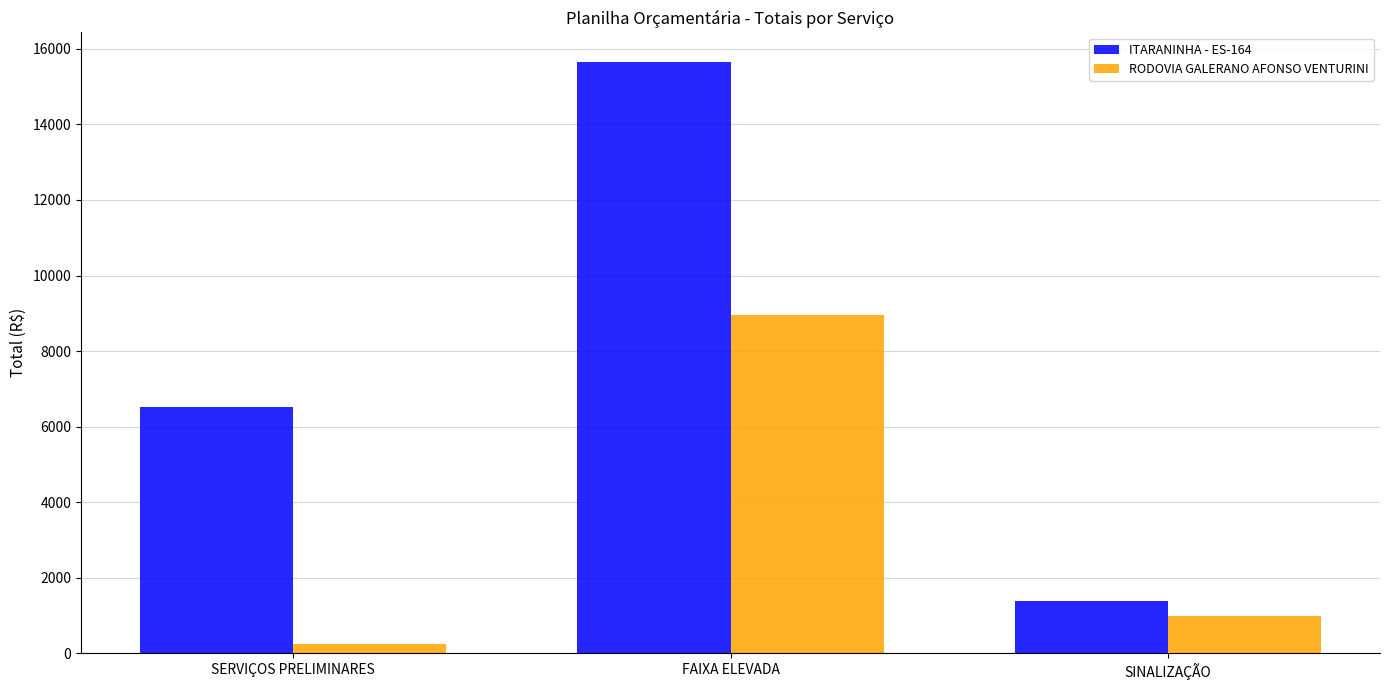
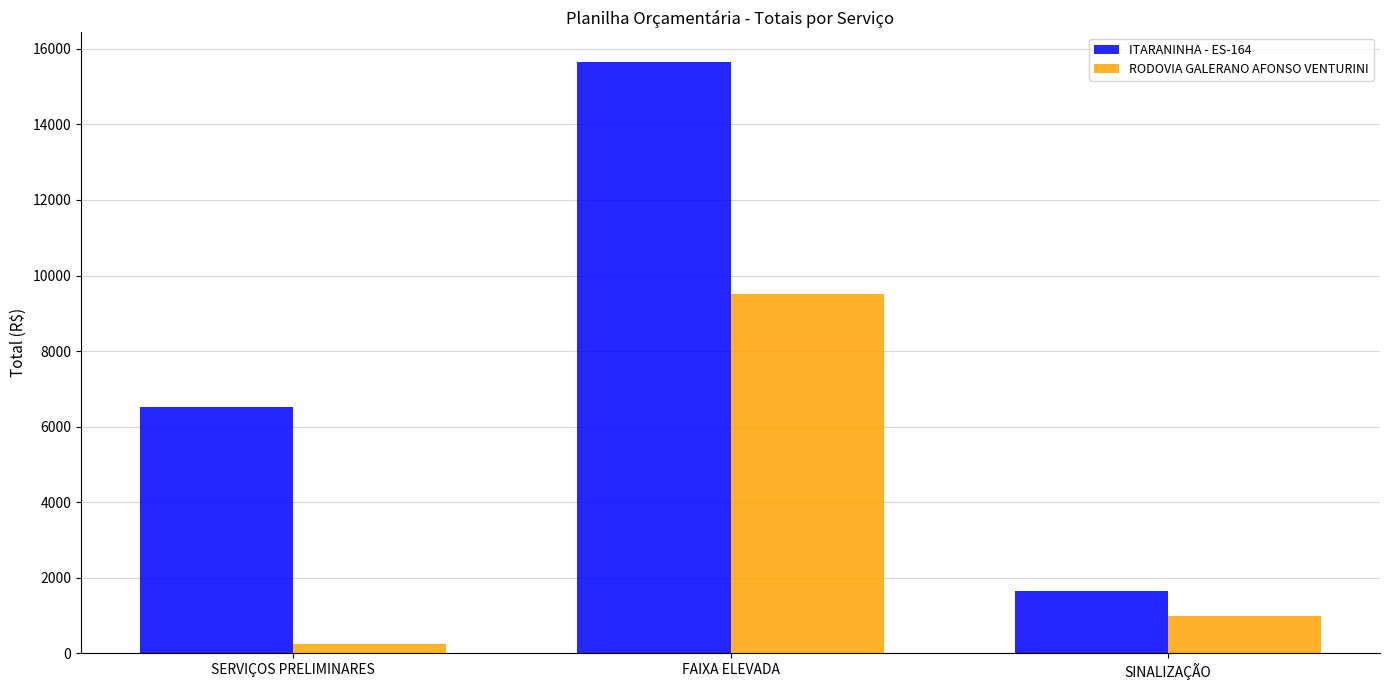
RODOVIA GALERANO AFONSO VENTURINI, FAIXA ELEVADA: 8900 -> 9500
ITARANINHA - ES-164, SINALIZAÇÃO: 1400 -> 1700
